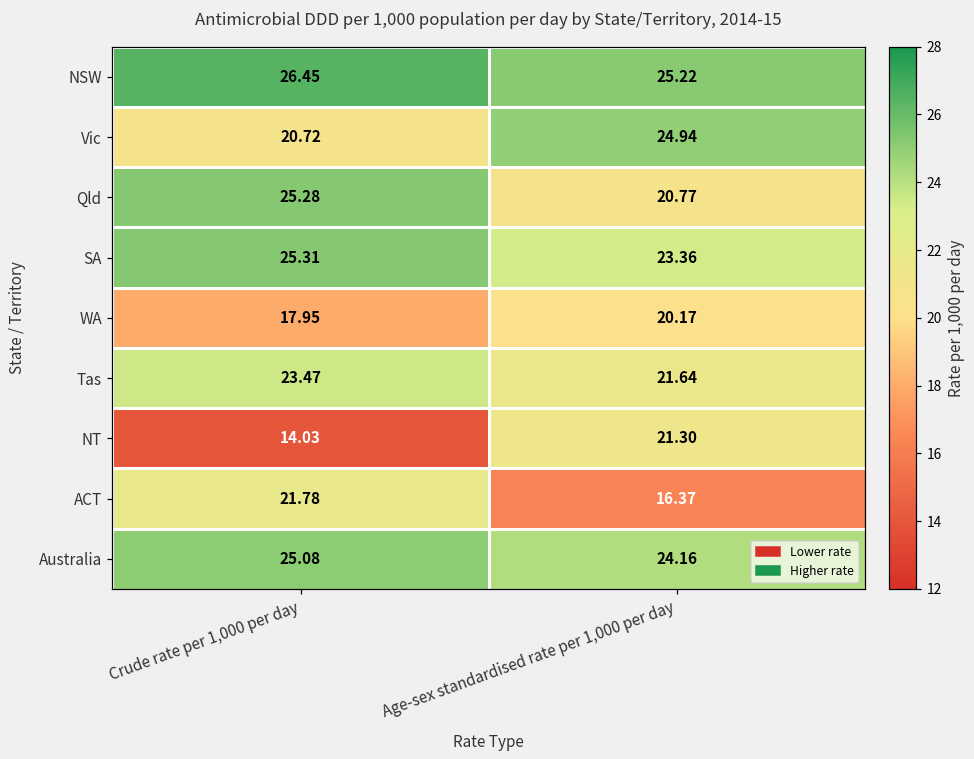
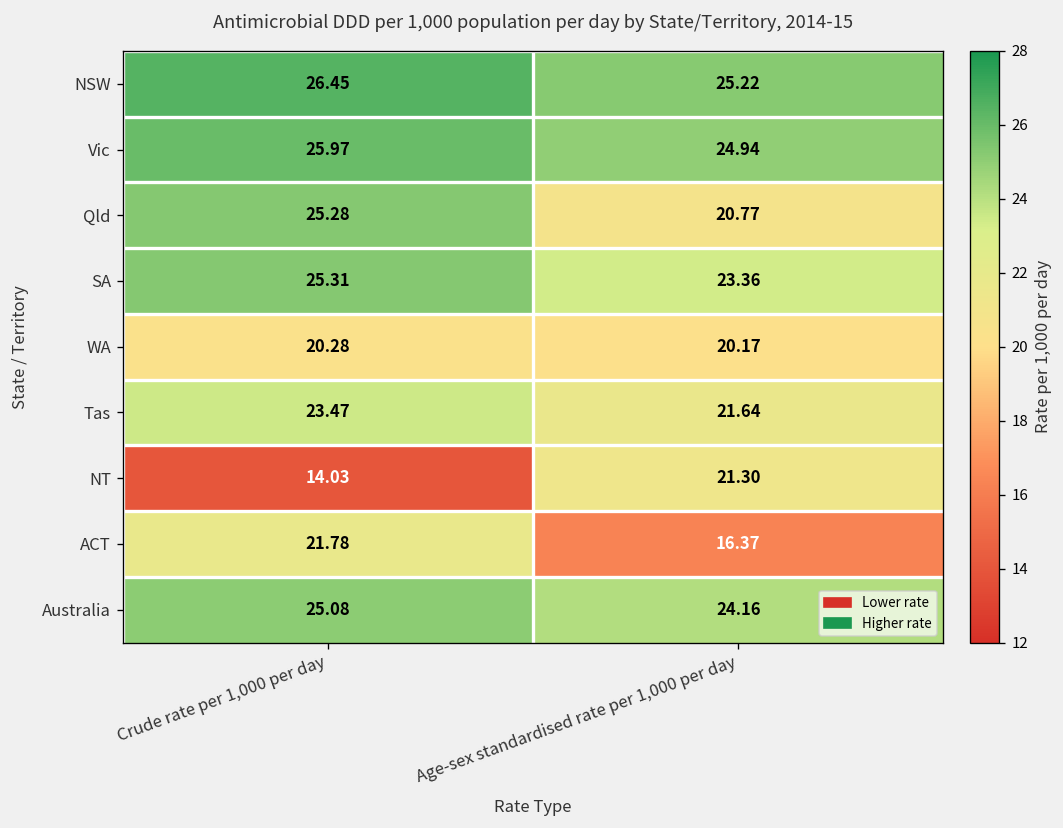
Vic, Crude rate per 1,000 per day: 20.72 -> 25.97
WA, Crude rate per 1,000 per day: 17.95 -> 20.28
